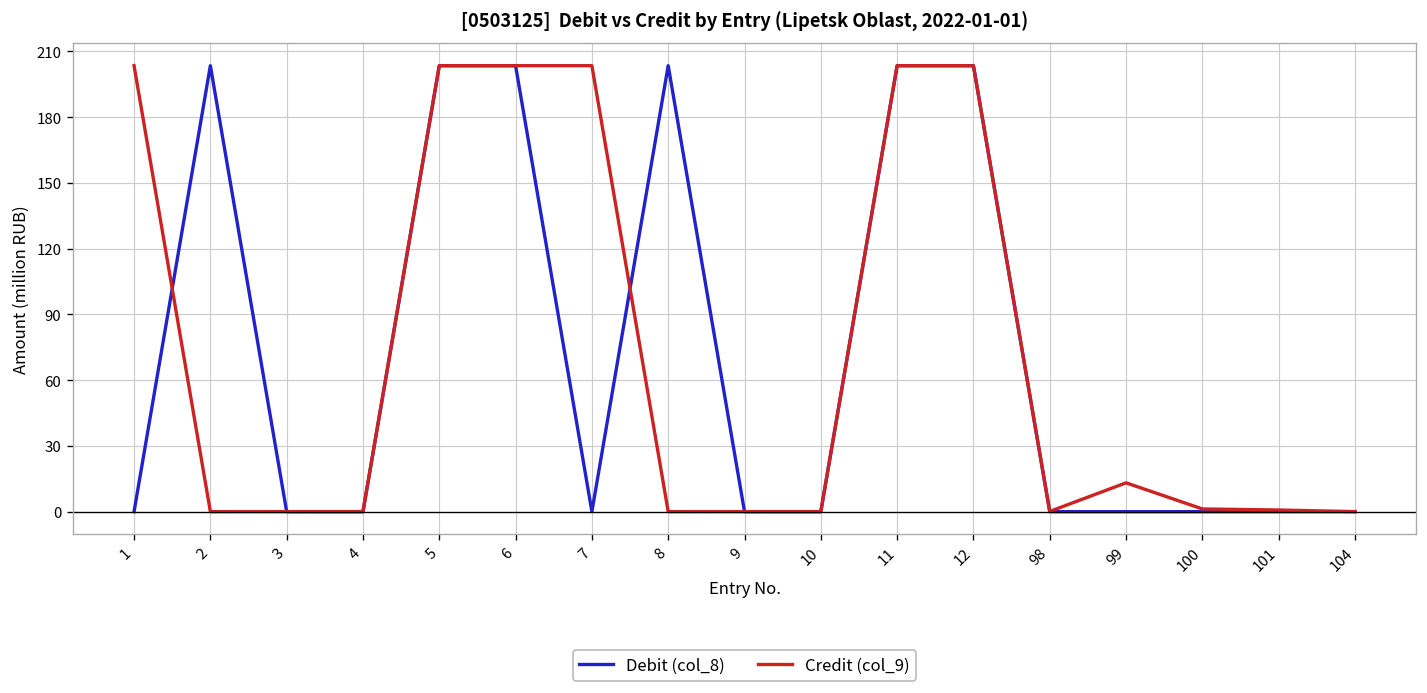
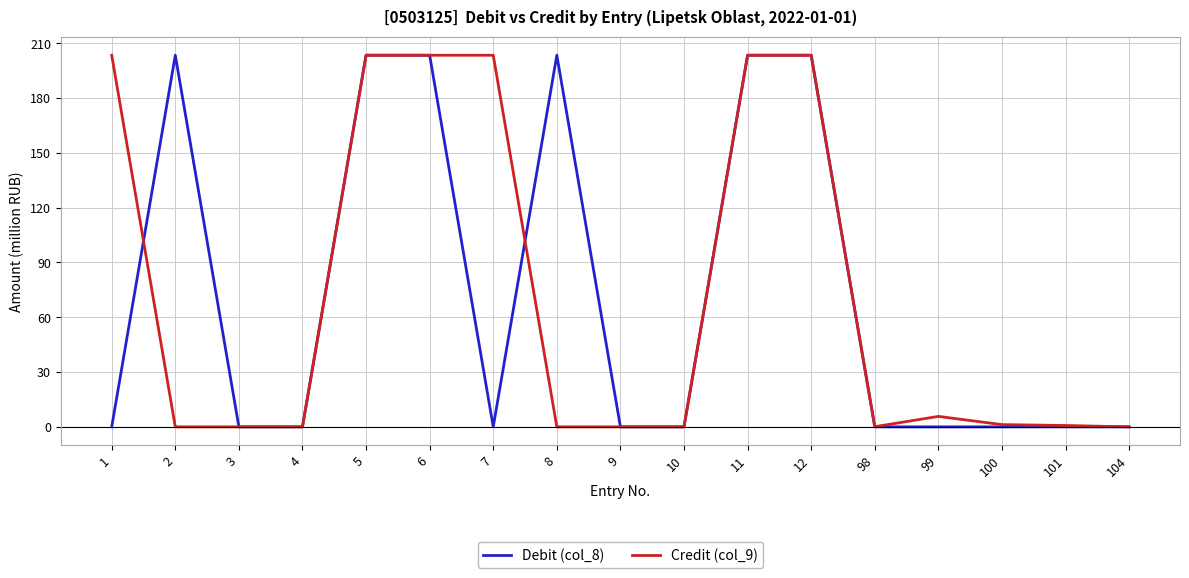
Credit (col_9), 99: 13 -> 6
